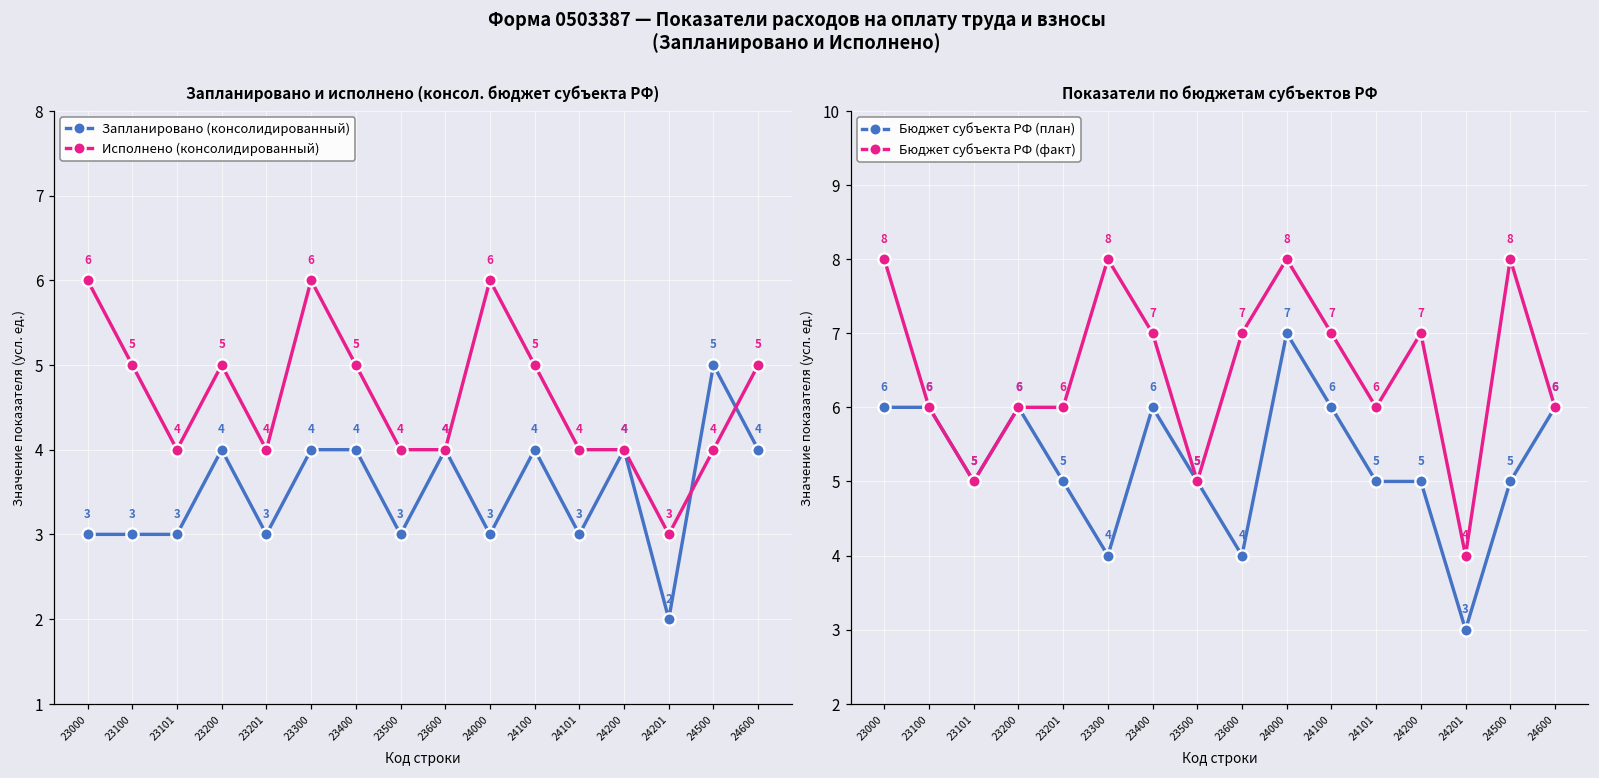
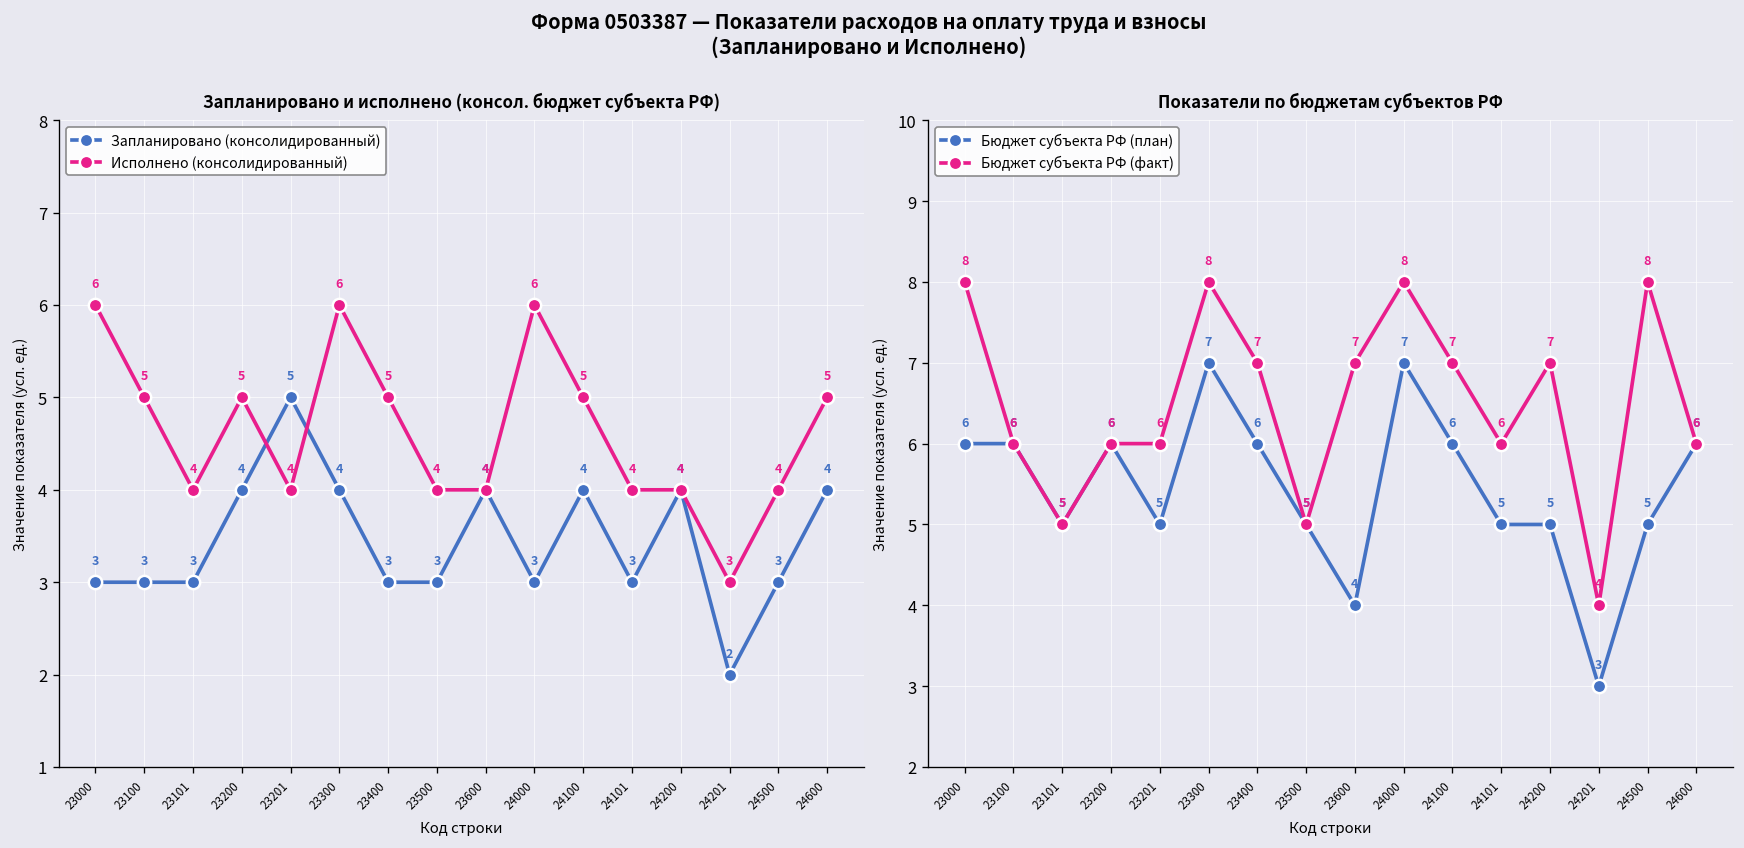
Запланировано и исполнено (консол. бюджет субъекта РФ), Запланировано (консолидированный), 23201: 3 -> 5
Запланировано и исполнено (консол. бюджет субъекта РФ), Запланировано (консолидированный), 23400: 4 -> 3
Запланировано и исполнено (консол. бюджет субъекта РФ), Запланировано (консолидированный), 24500: 5 -> 3
Показатели по бюджетам субъектов РФ, Бюджет субъекта РФ (план), 23300: 4 -> 7
